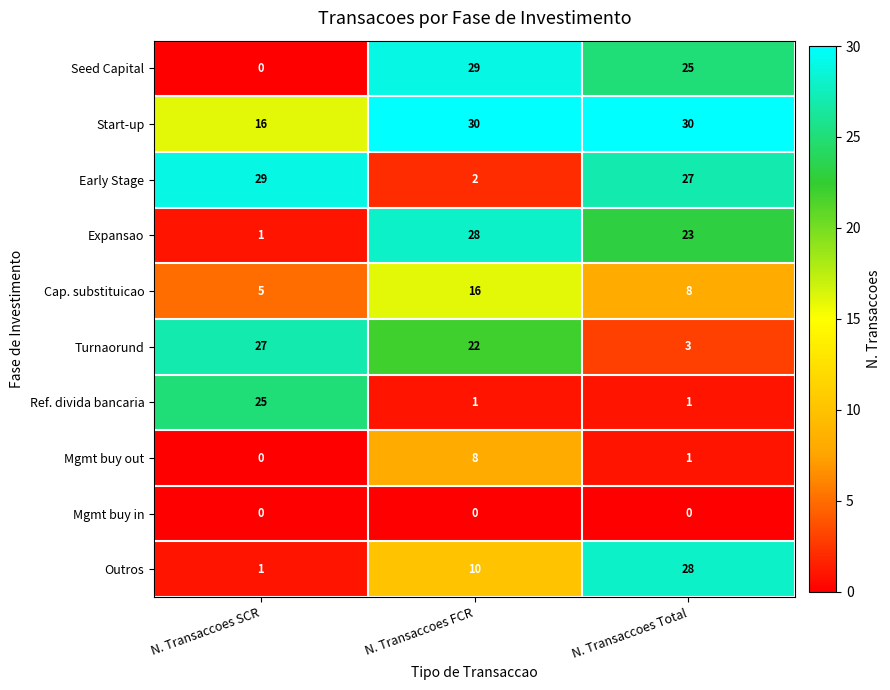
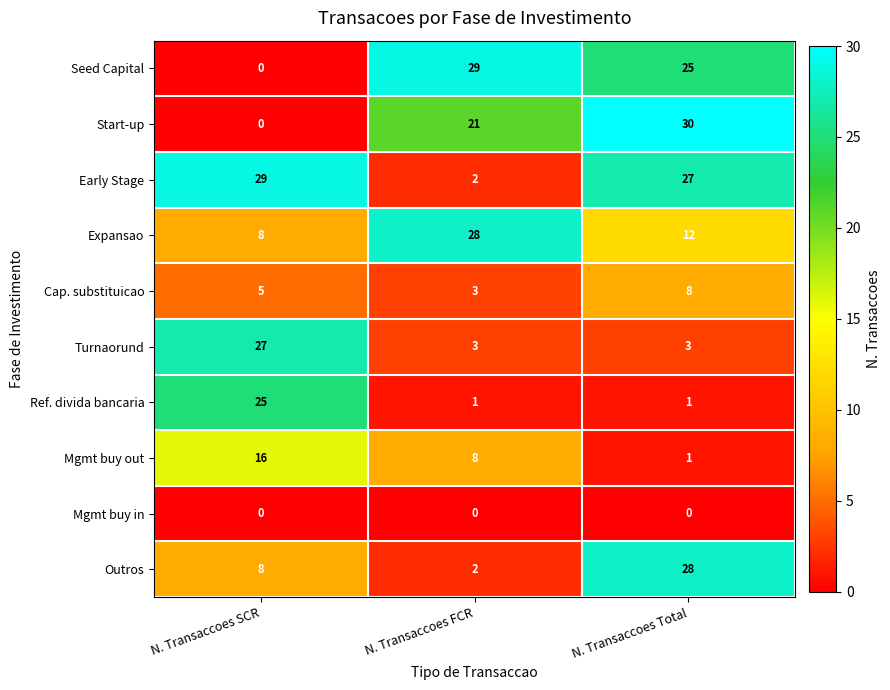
Start-up, N. Transaccoes SCR: 16 -> 0
Start-up, N. Transaccoes FCR: 30 -> 21
Expansao, N. Transaccoes SCR: 1 -> 8
Expansao, N. Transaccoes Total: 23 -> 12
Cap. substituicao, N. Transaccoes FCR: 16 -> 3
Turnaorund, N. Transaccoes FCR: 22 -> 3
Mgmt buy out, N. Transaccoes SCR: 0 -> 16
Outros, N. Transaccoes SCR: 1 -> 8
Outros, N. Transaccoes FCR: 10 -> 2
